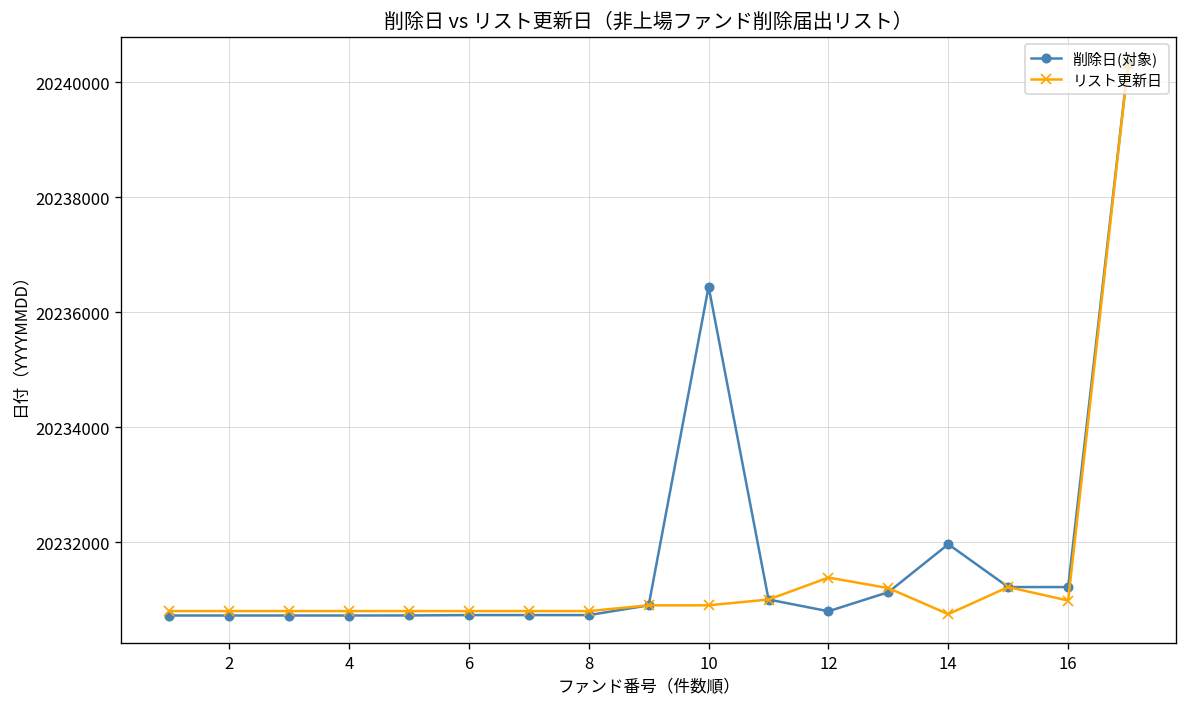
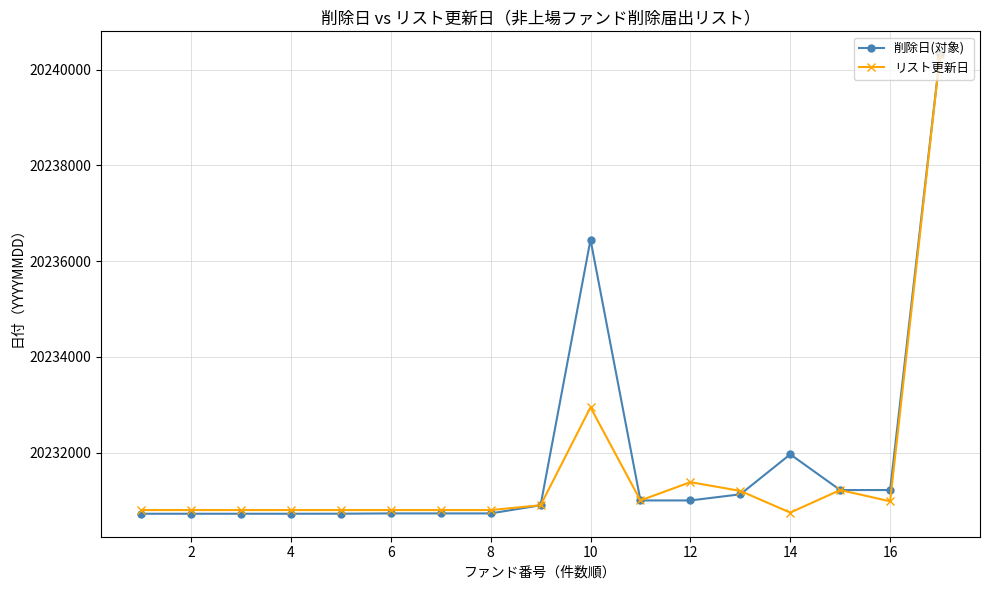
リスト更新日, 10: 20230900 -> 20232900
削除日(対象), 12: 20230800 -> 20231000
